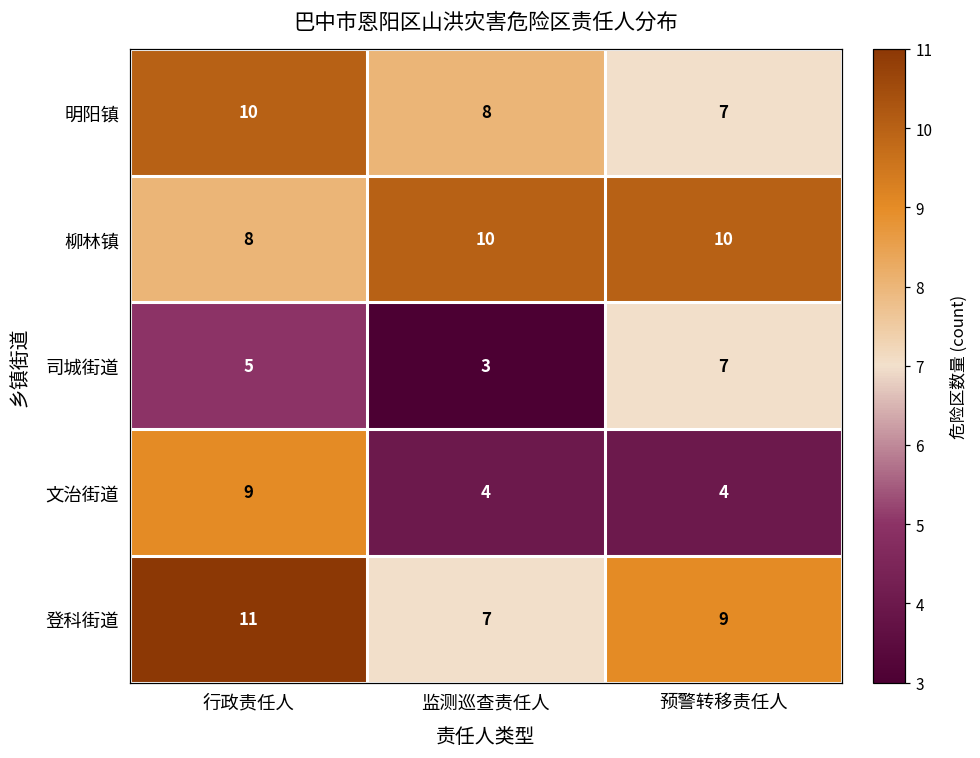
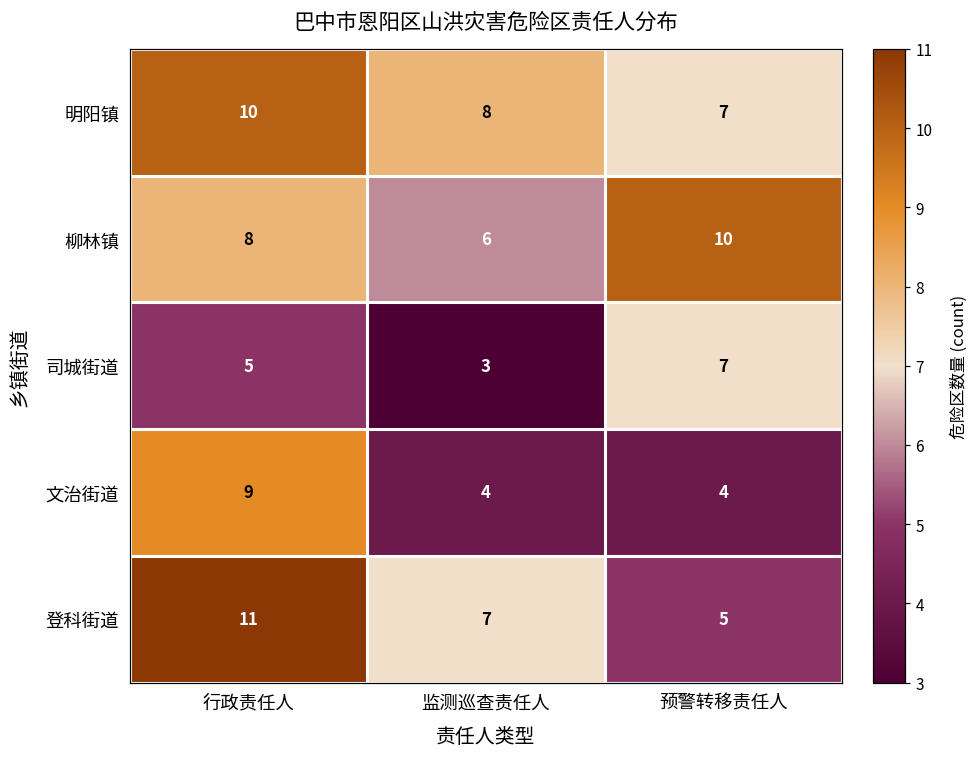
柳林镇, 监测巡查责任人: 10 -> 6
登科街道, 预警转移责任人: 9 -> 5
